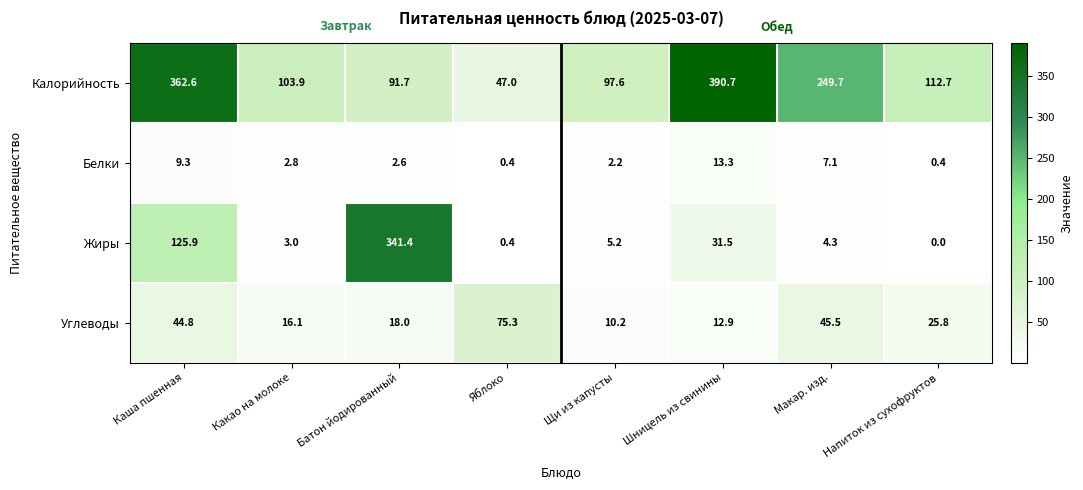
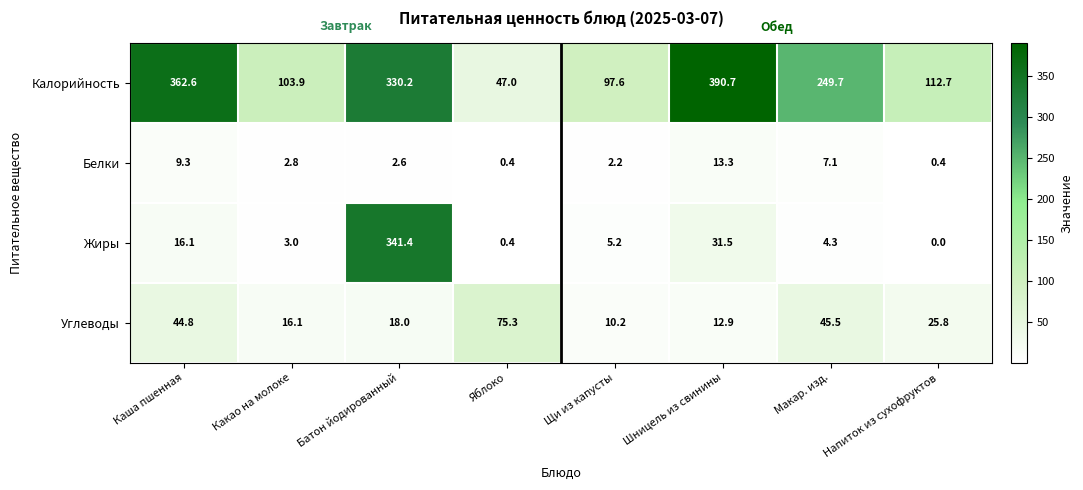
Калорийность, Батон йодированный: 91.7 -> 330.2
Жиры, Каша пшенная: 125.9 -> 16.1
